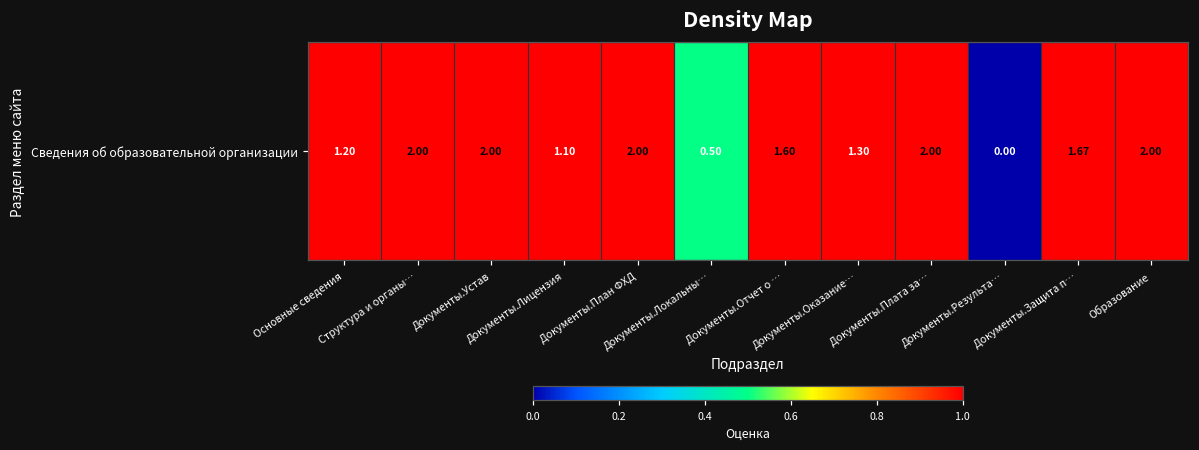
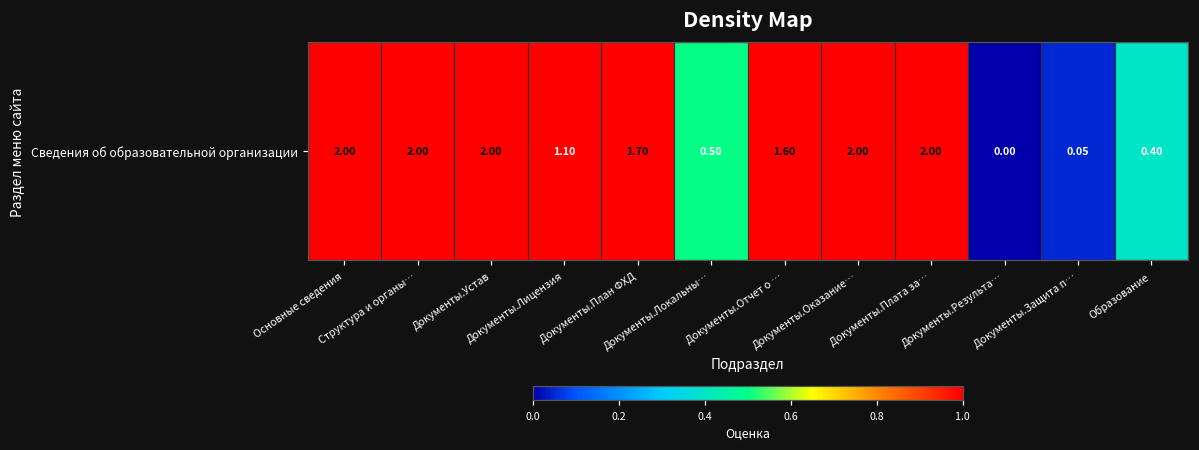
Сведения об образовательной организации, Основные сведения: 1.20 -> 2.00
Сведения об образовательной организации, Документы.План ФХД: 2.00 -> 1.70
Сведения об образовательной организации, Документы.Оказание…: 1.30 -> 2.00
Сведения об образовательной организации, Документы.Защита п…: 1.67 -> 0.05
Сведения об образовательной организации, Образование: 2.00 -> 0.40
